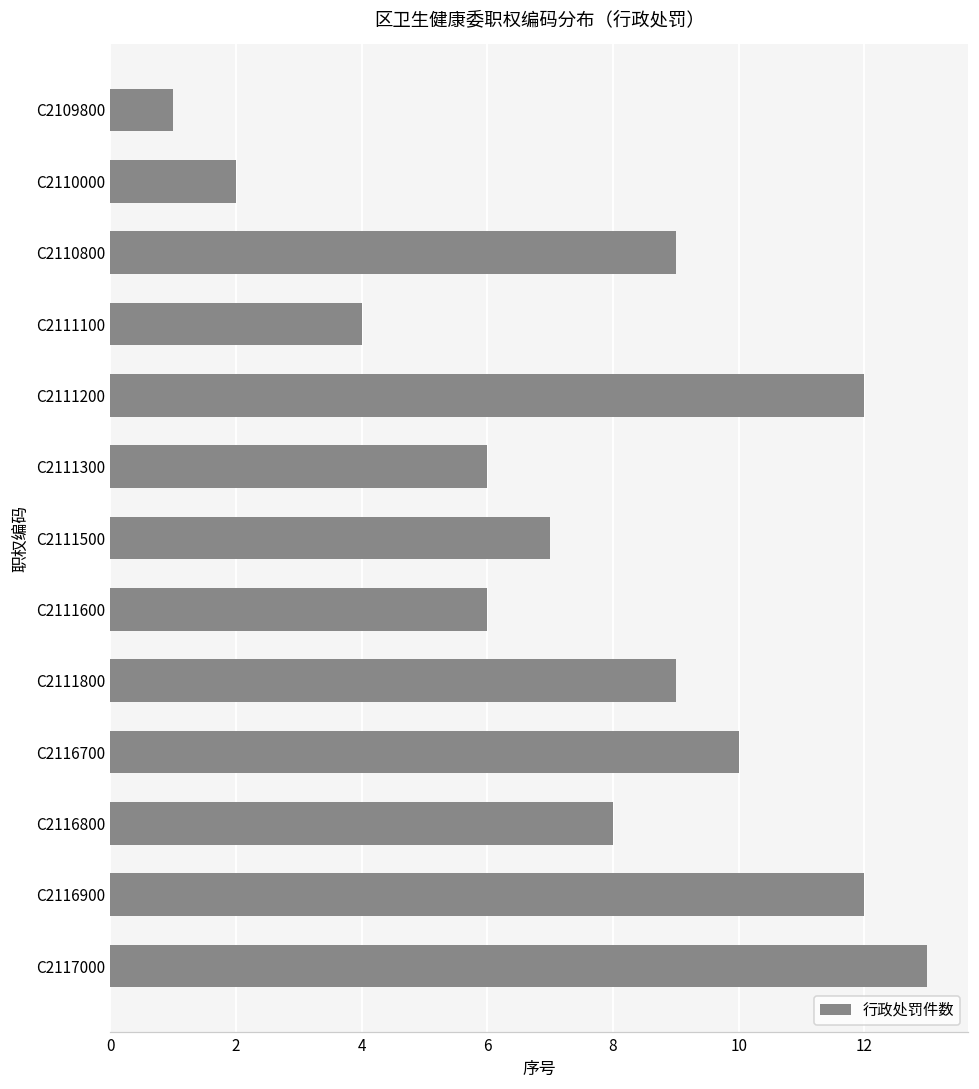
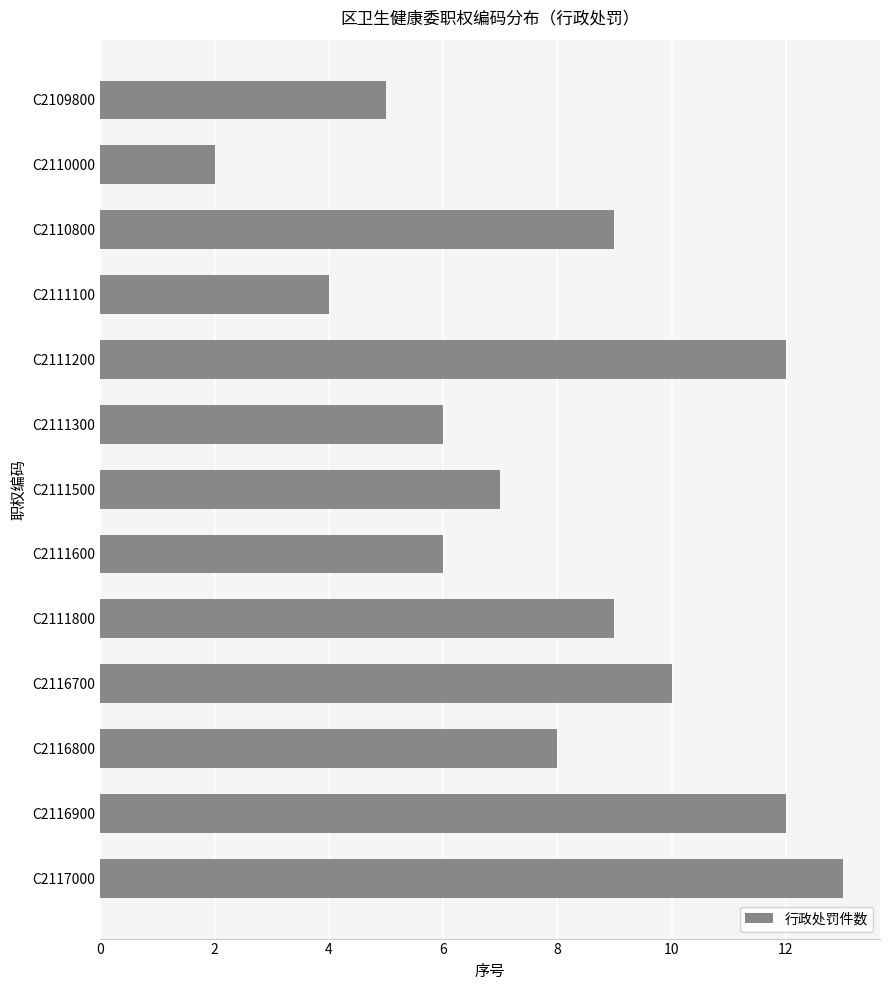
C2109800: 1 -> 5
